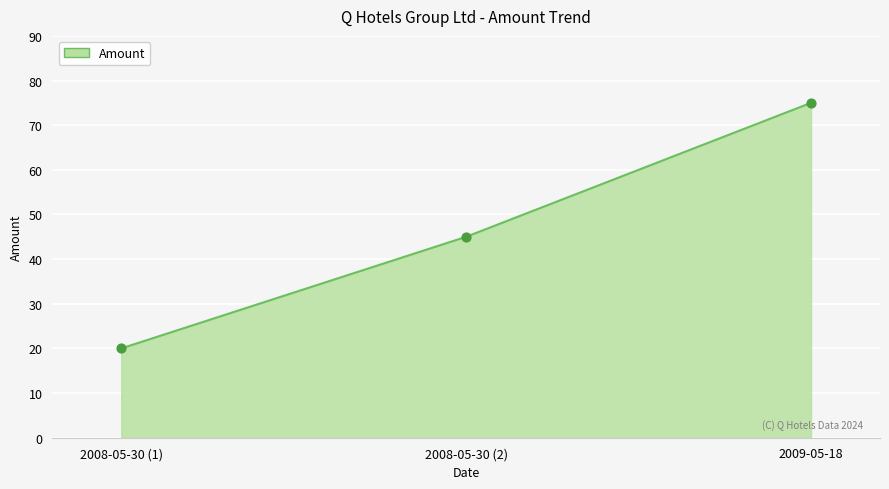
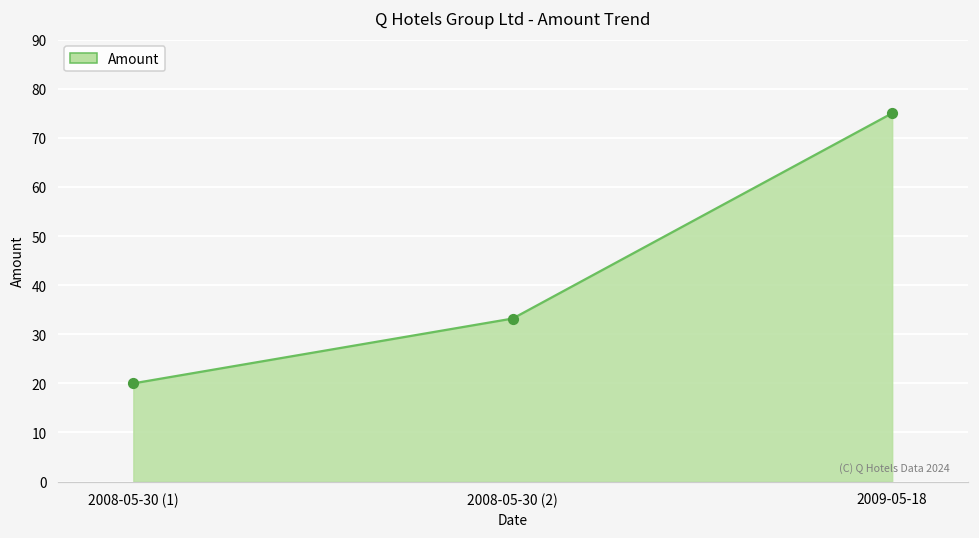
2008-05-30 (2): 45 -> 33
